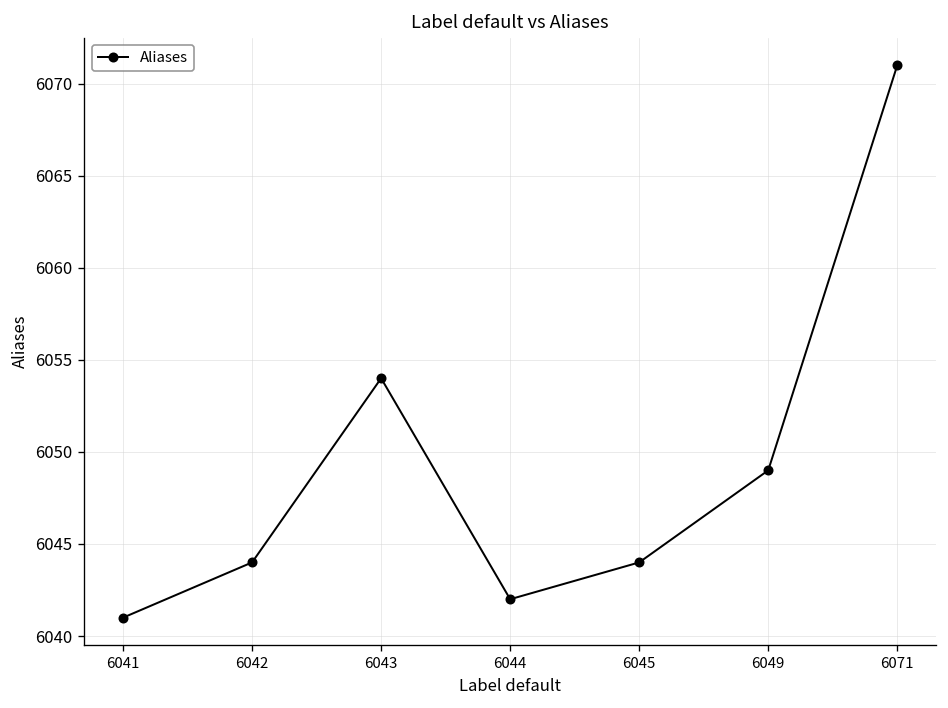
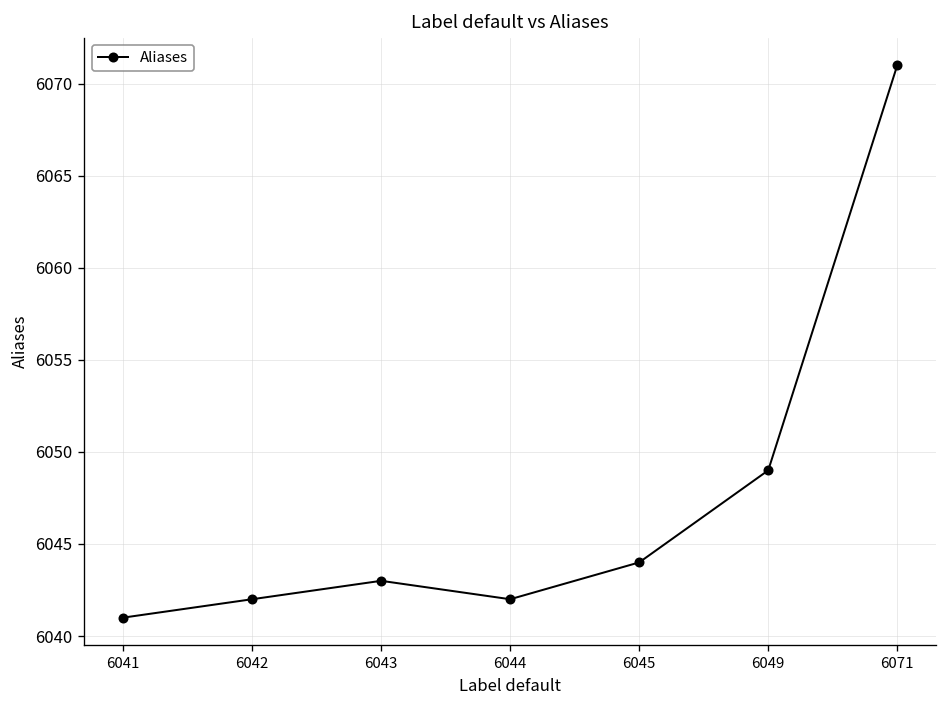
6042: 6044 -> 6042
6043: 6054 -> 6043
